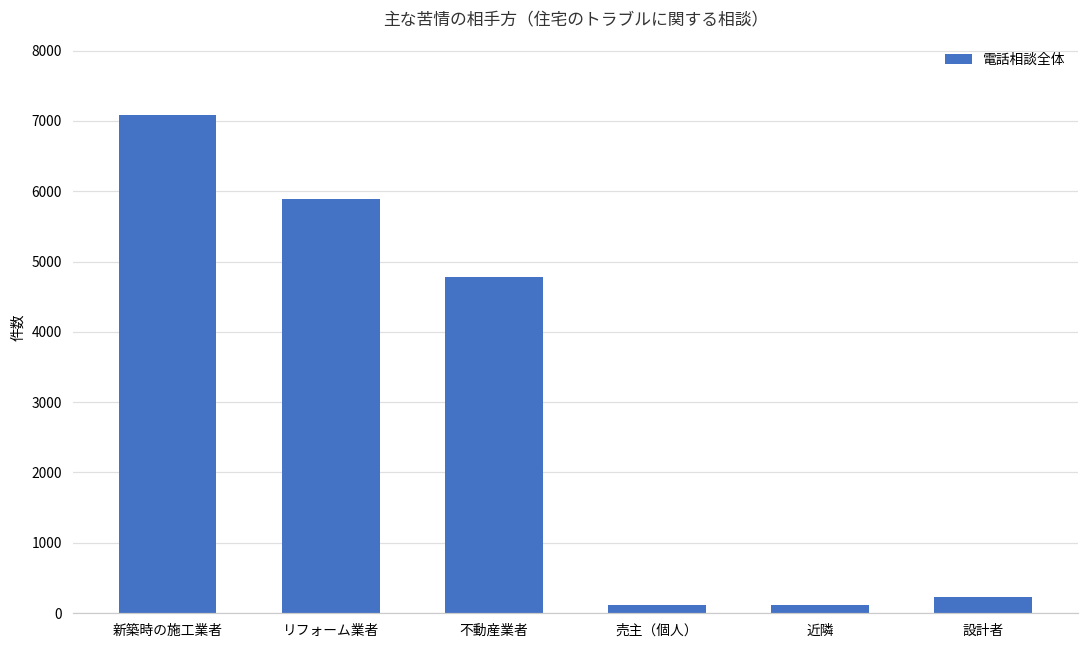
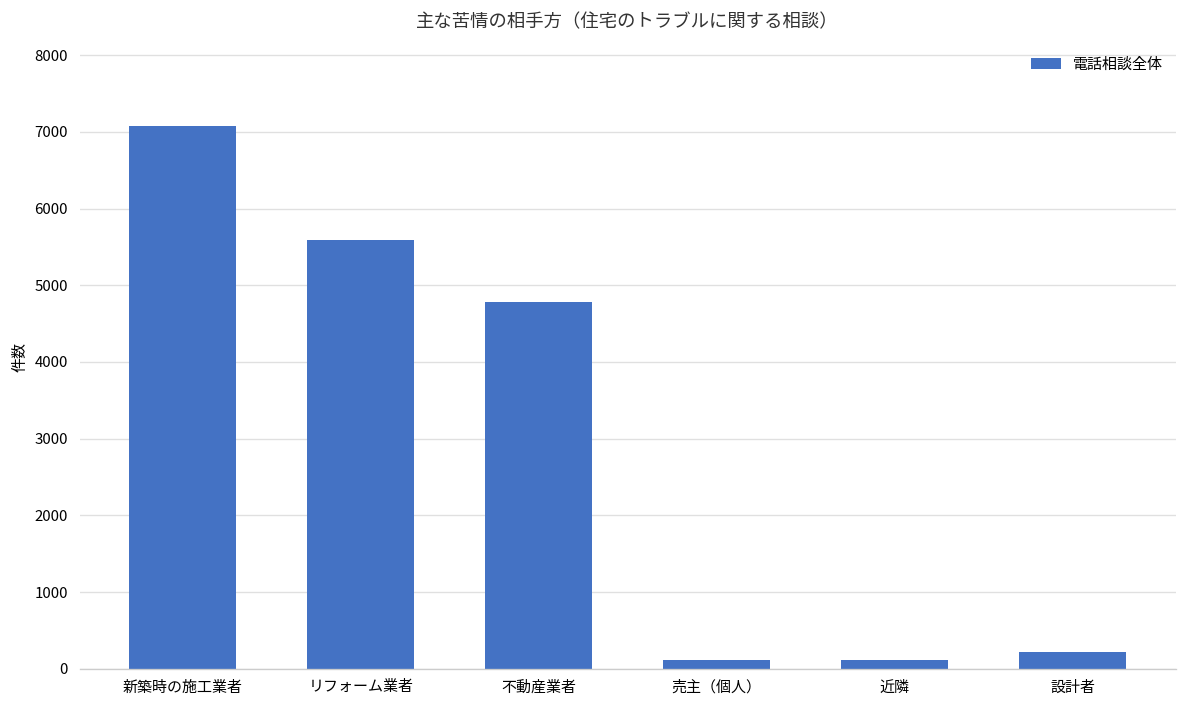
リフォーム業者: 5900 -> 5600
